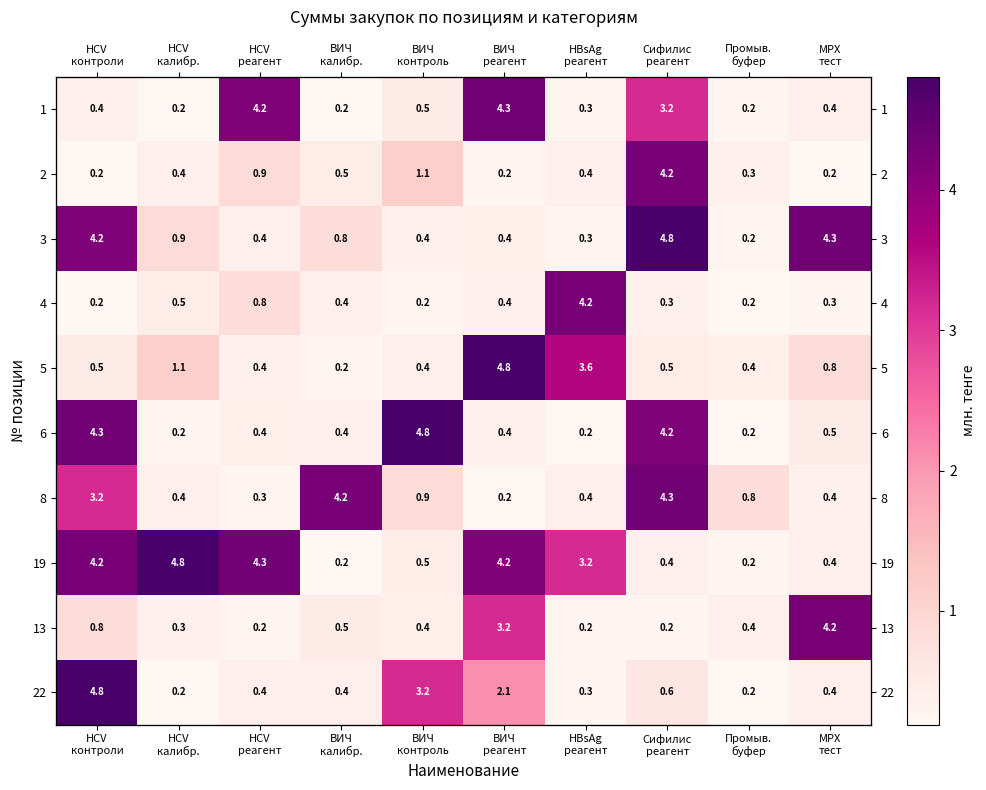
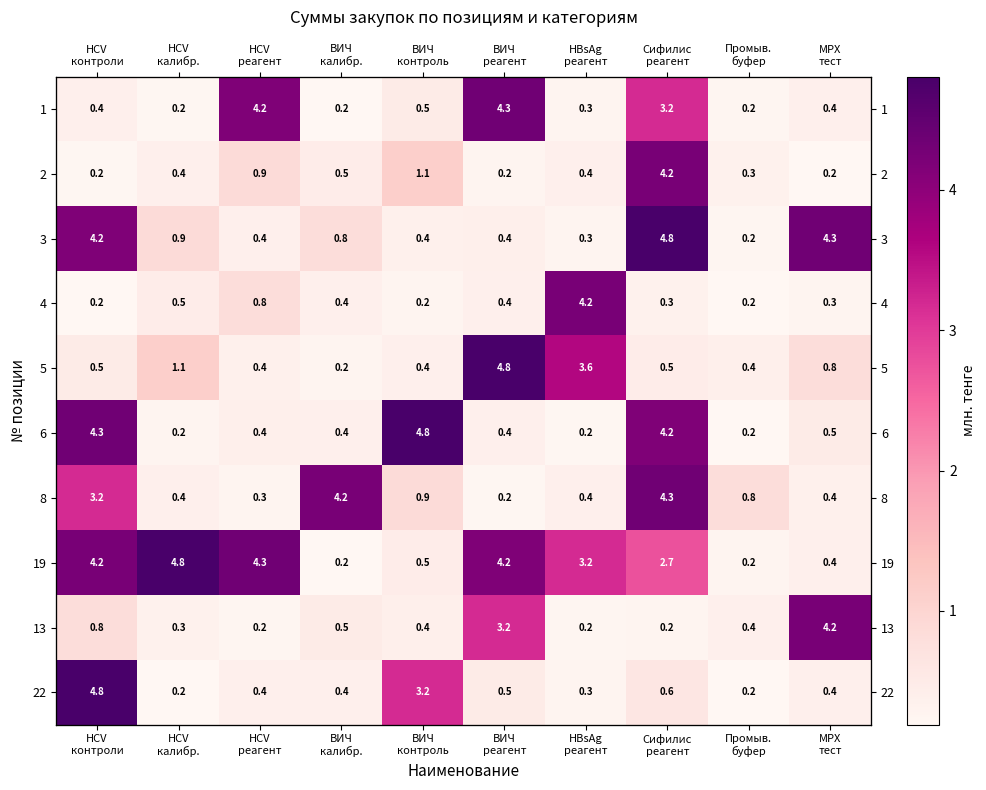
19, Сифилис реагент: 0.4 -> 2.7
22, ВИЧ реагент: 2.1 -> 0.5
